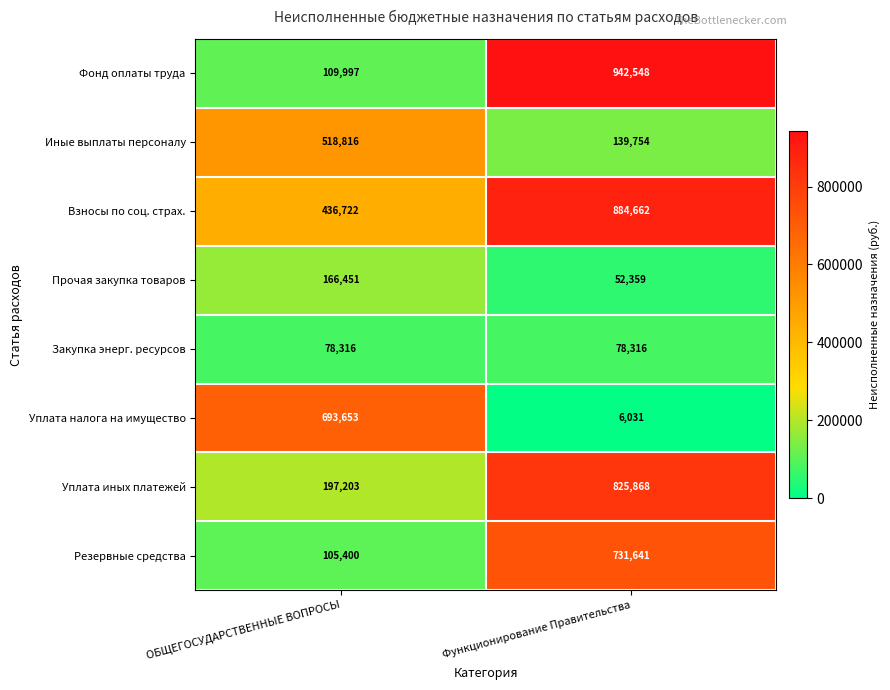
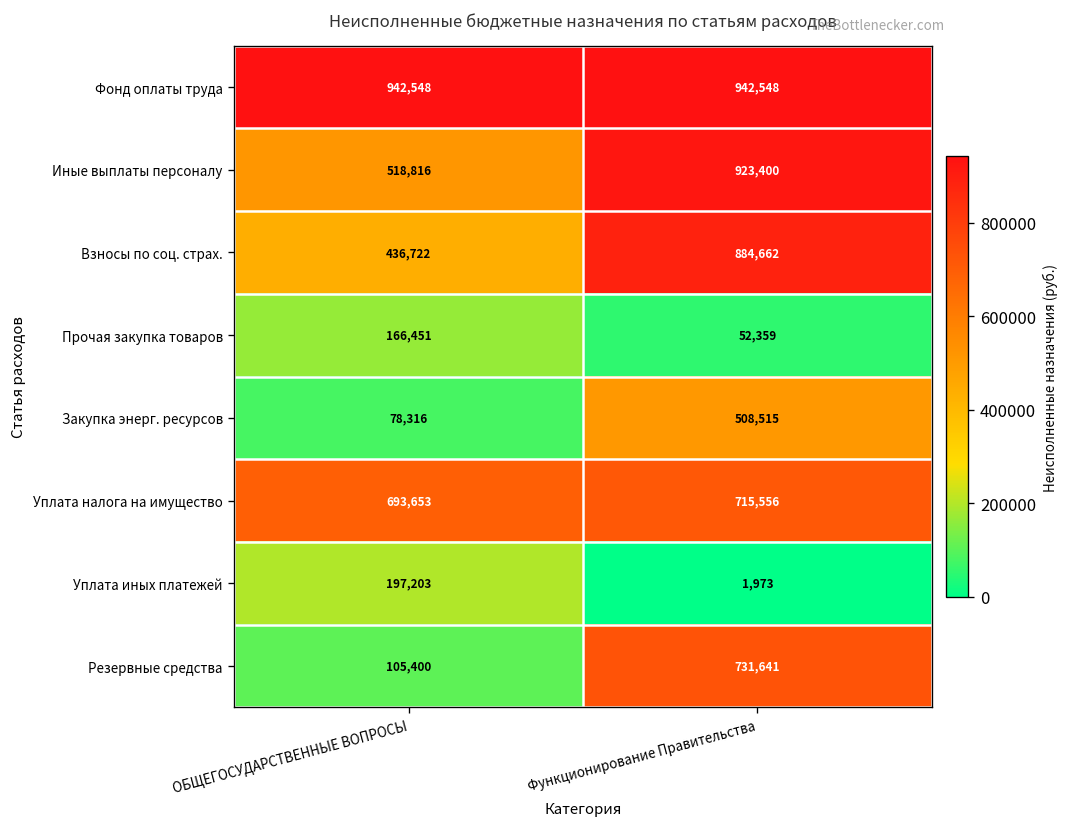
Фонд оплаты труда, ОБЩЕГОСУДАРСТВЕННЫЕ ВОПРОСЫ: 109,997 -> 942,548
Иные выплаты персоналу, Функционирование Правительства: 139,754 -> 923,400
Закупка энерг. ресурсов, Функционирование Правительства: 78,316 -> 508,515
Уплата налога на имущество, Функционирование Правительства: 6,031 -> 715,556
Уплата иных платежей, Функционирование Правительства: 825,868 -> 1,973
